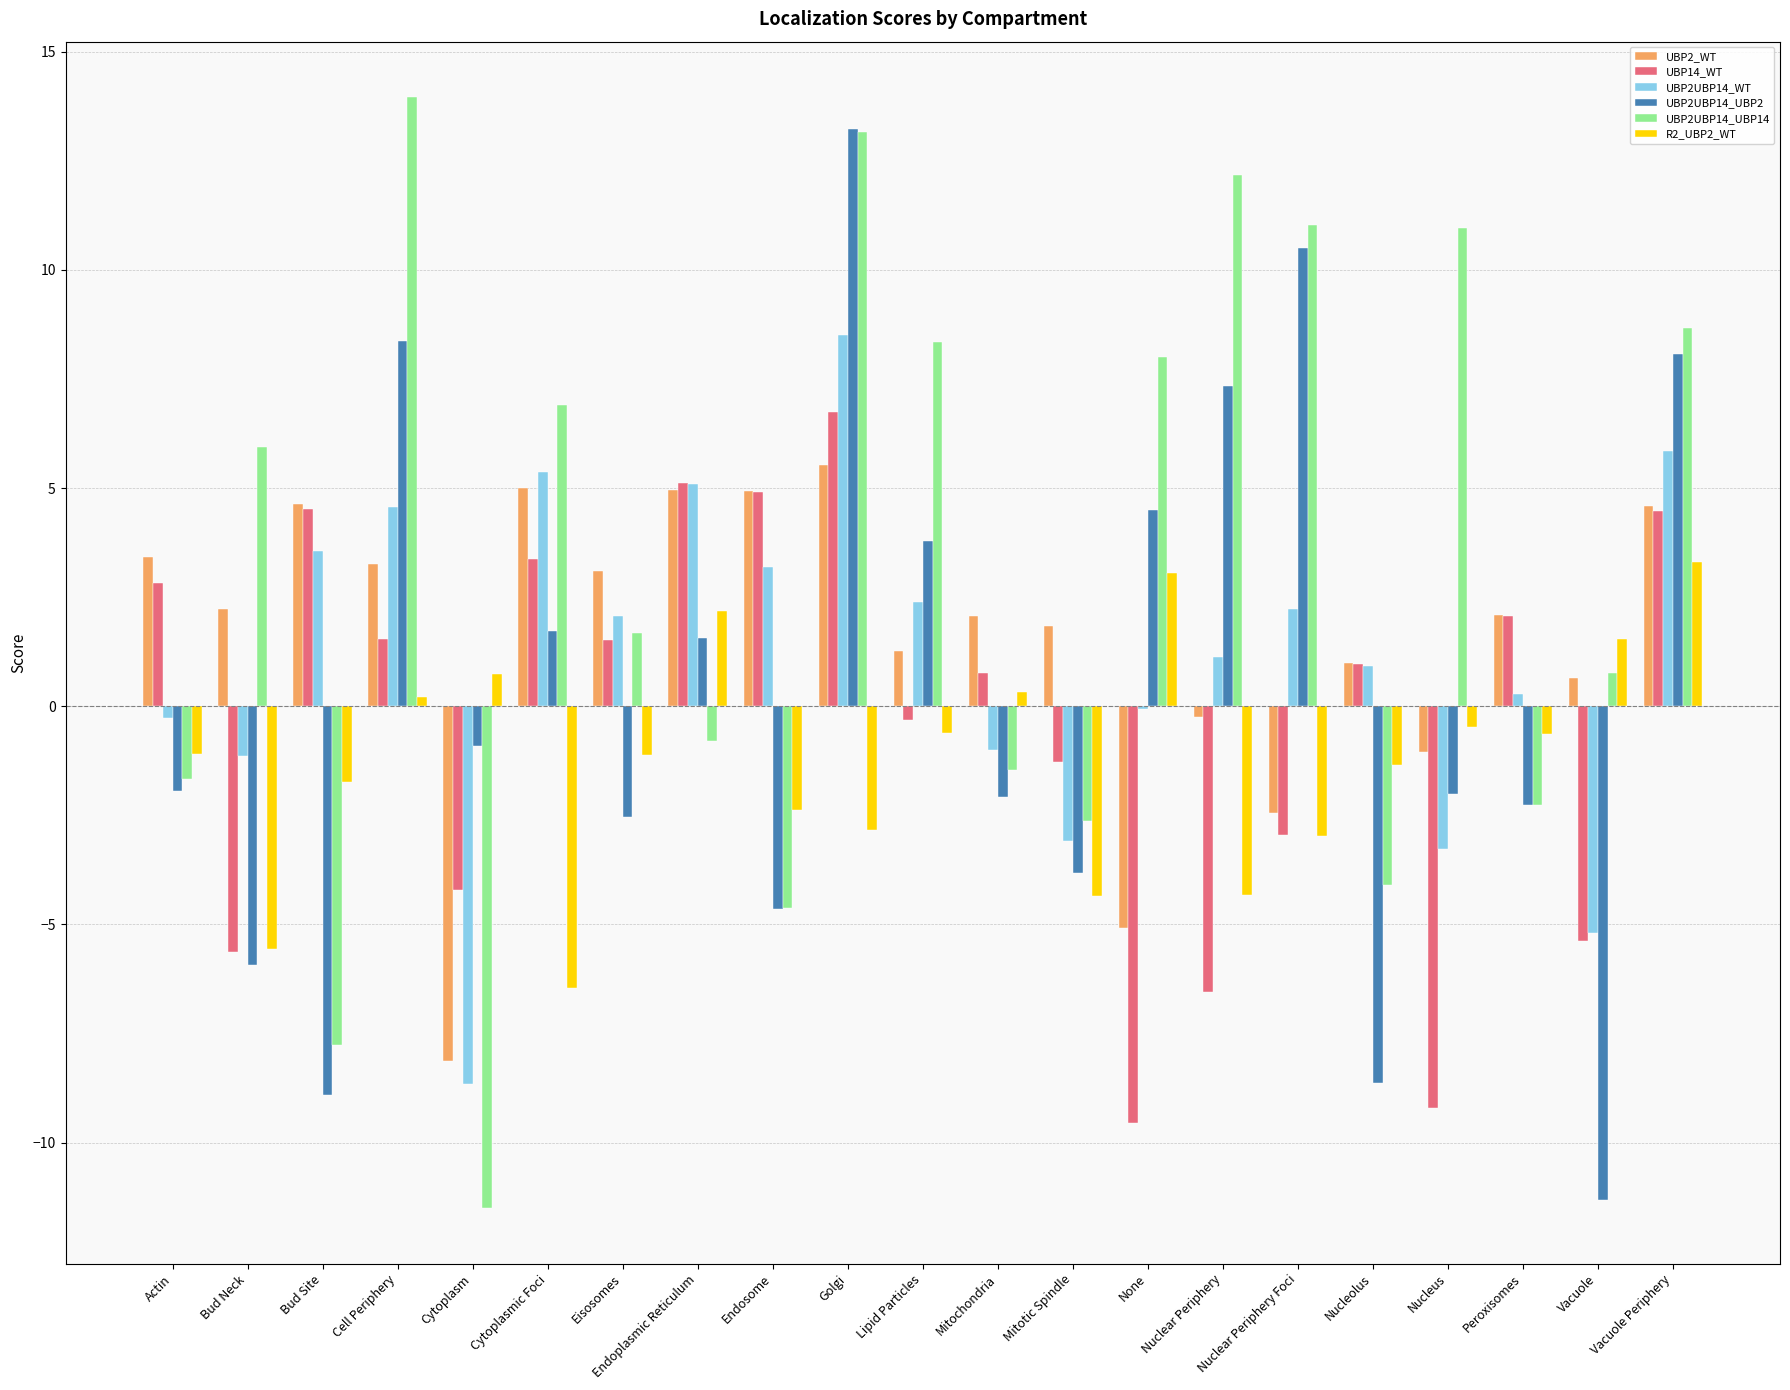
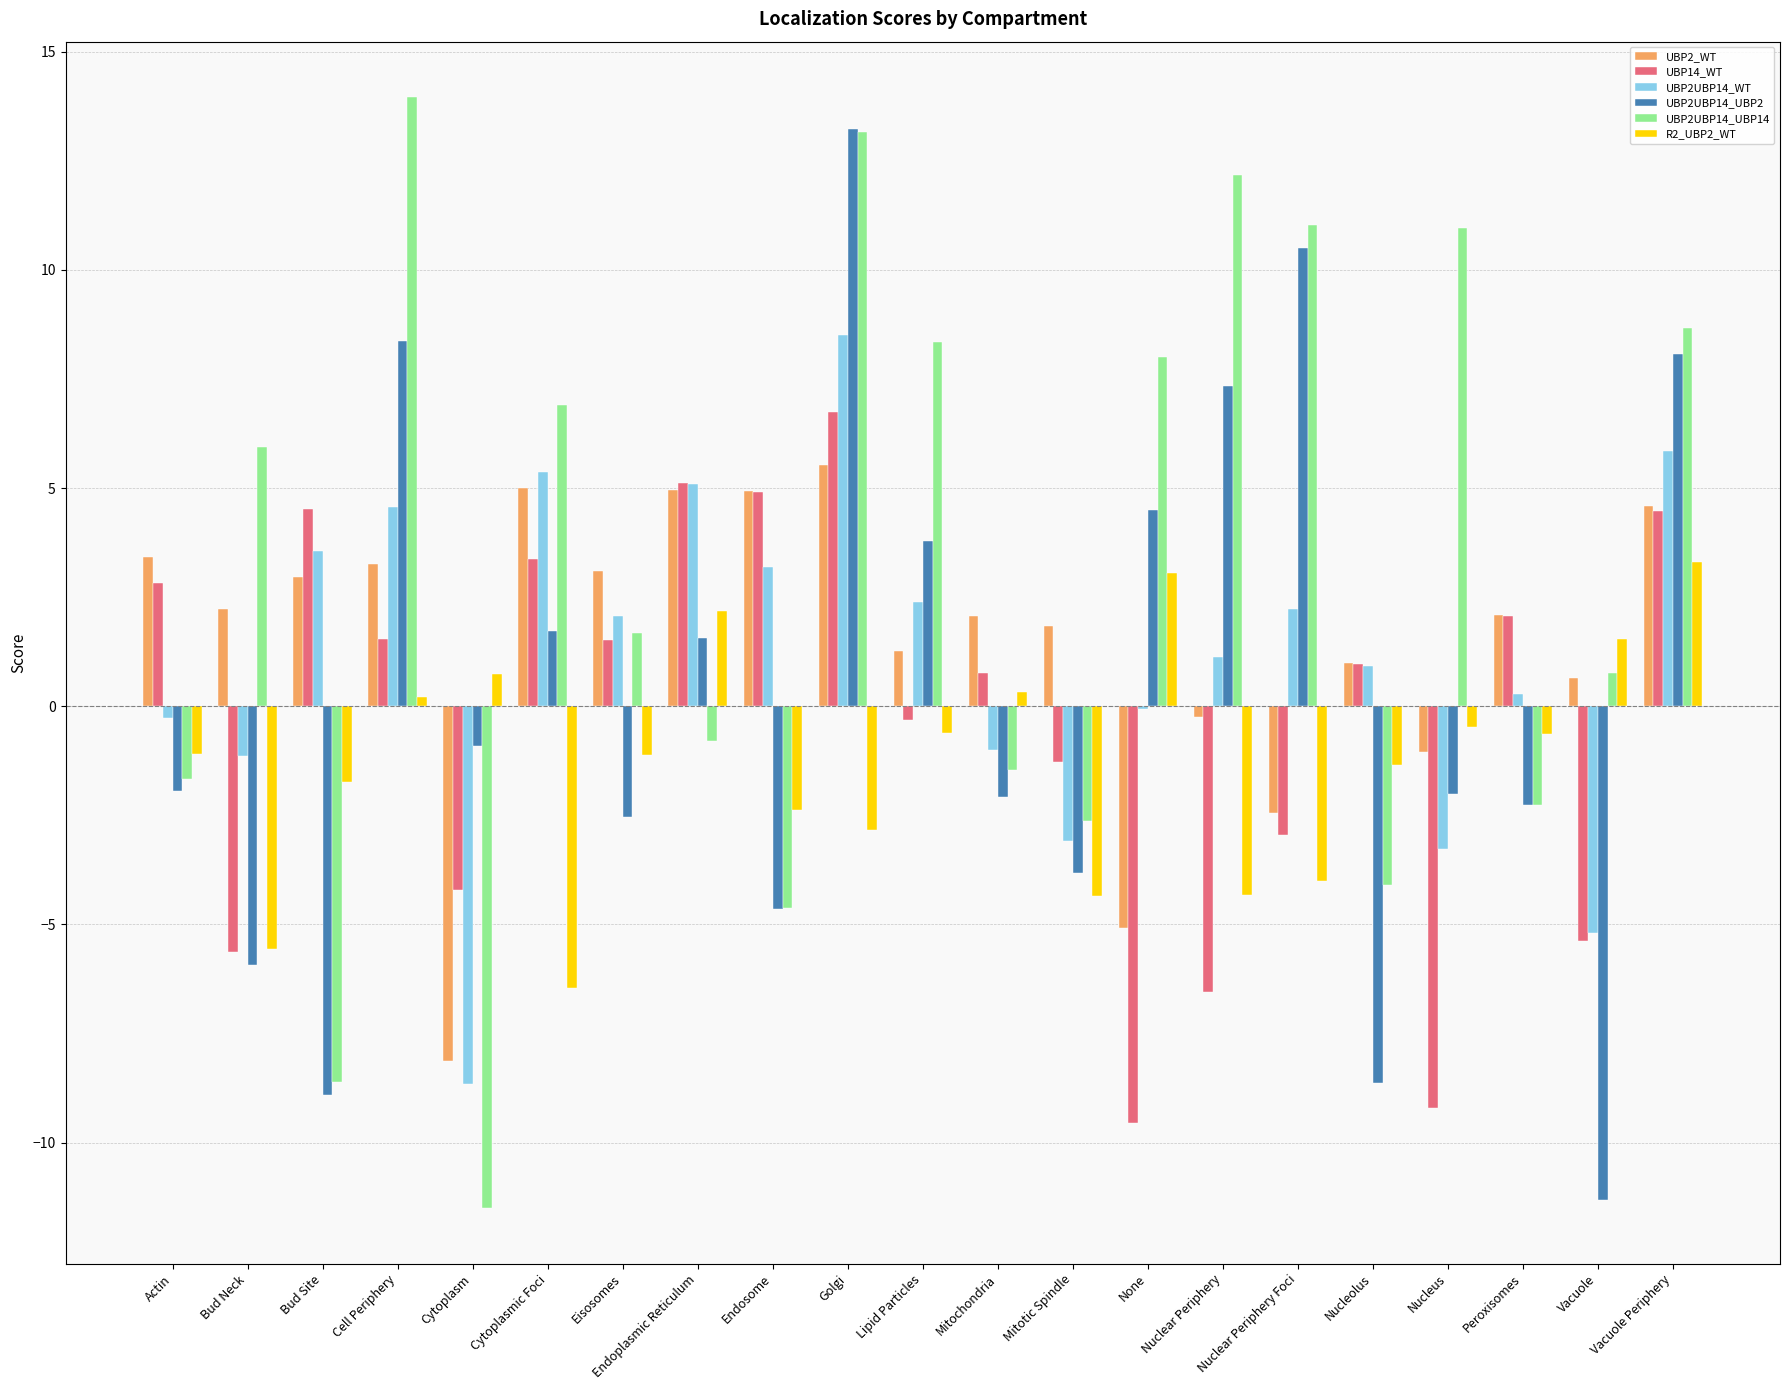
UBP2_WT, Bud Site: 4.6 -> 3.0
UBP2UBP14_UBP14, Bud Site: -7.8 -> -8.6
R2_UBP2_WT, Nuclear Periphery Foci: -3.0 -> -4.0
